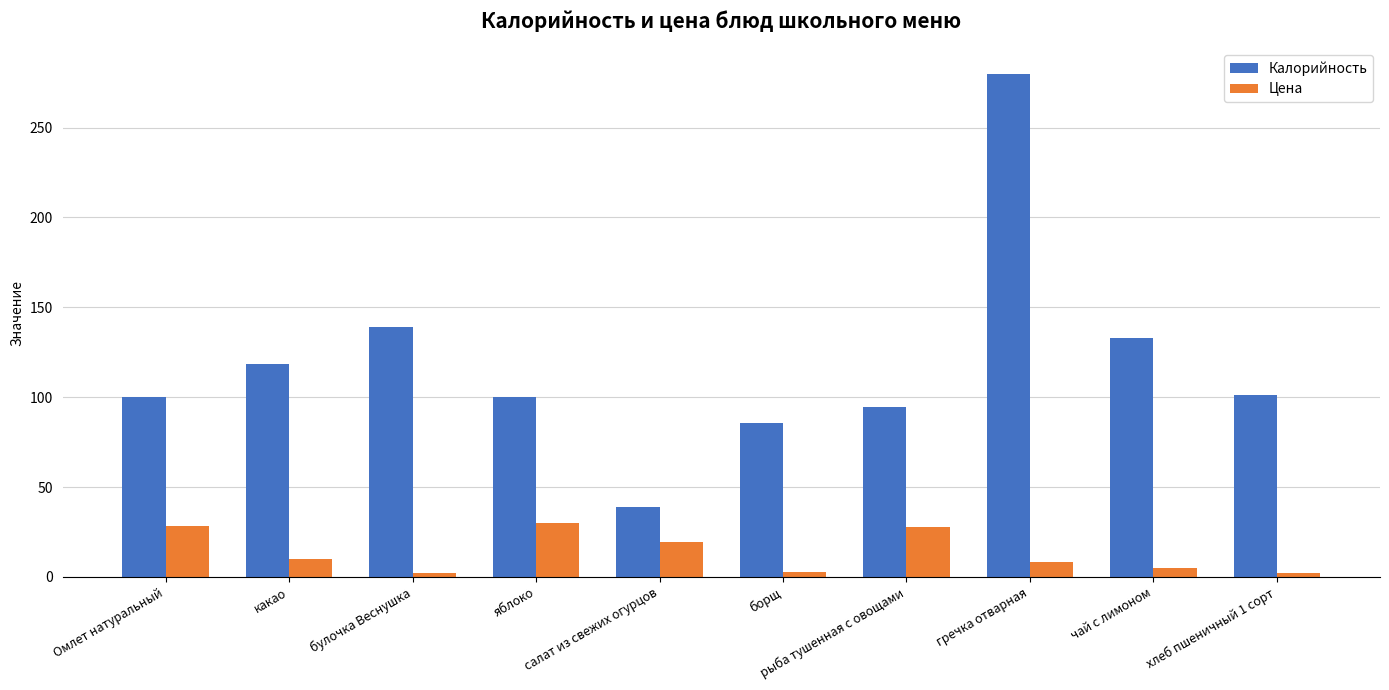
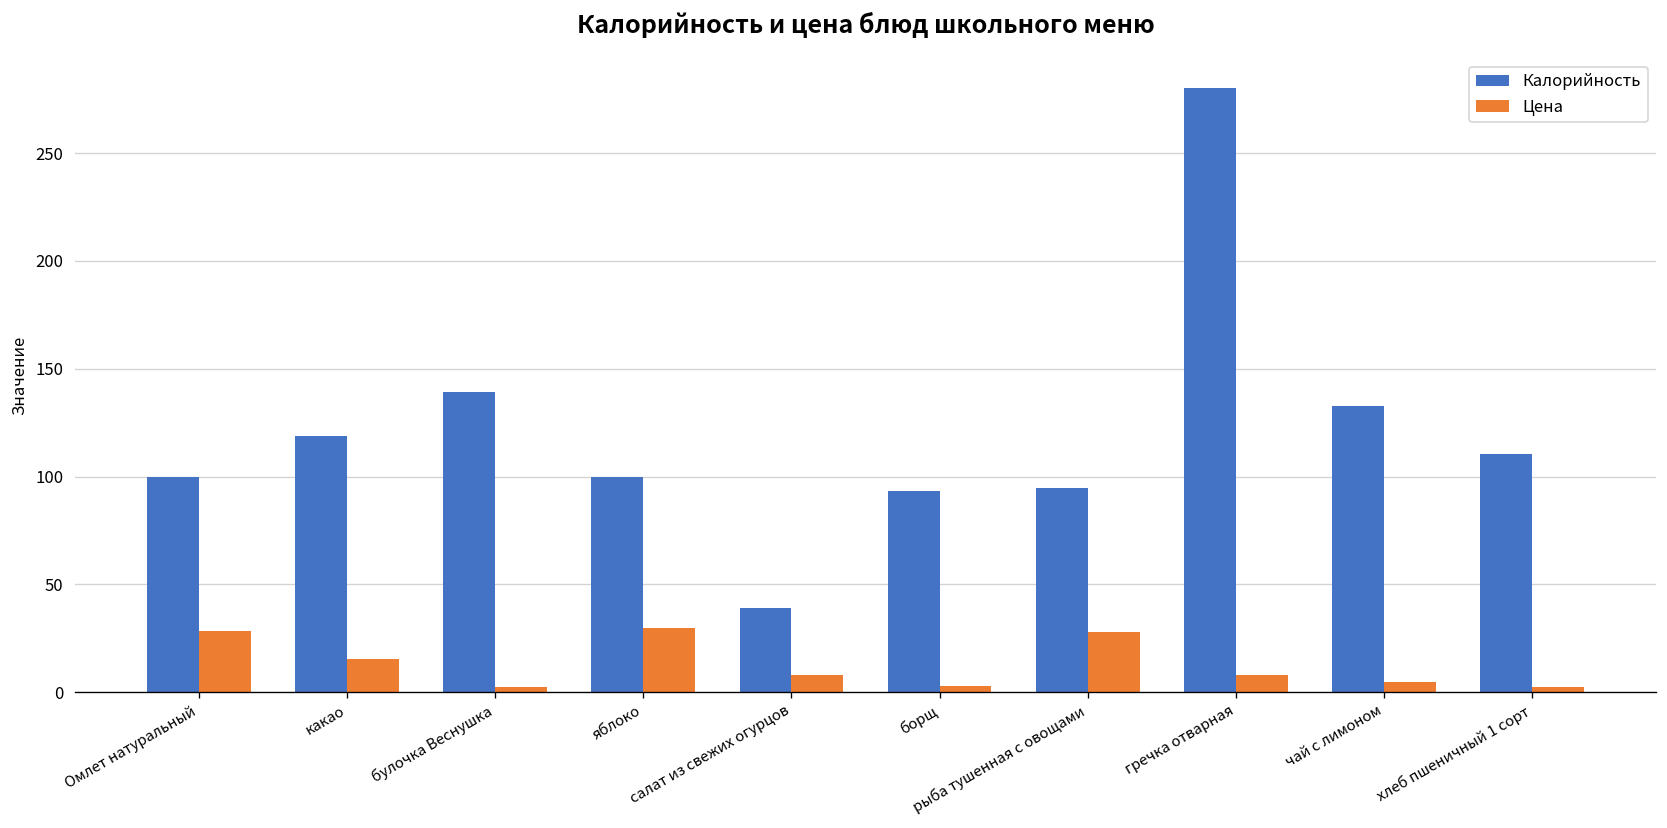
Цена, какао: 10 -> 16
Цена, салат из свежих огурцов: 19 -> 8
Калорийность, борщ: 86 -> 93
Калорийность, хлеб пшеничный 1 сорт: 101 -> 110
